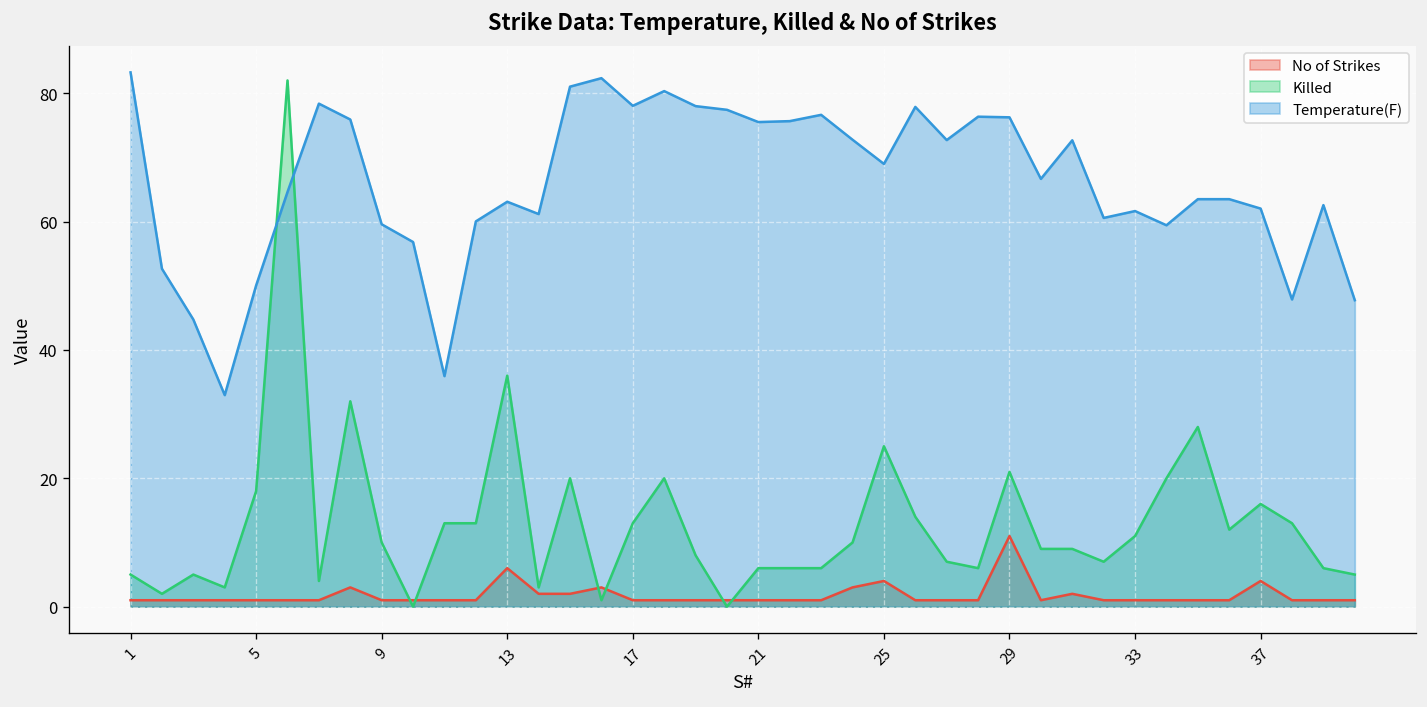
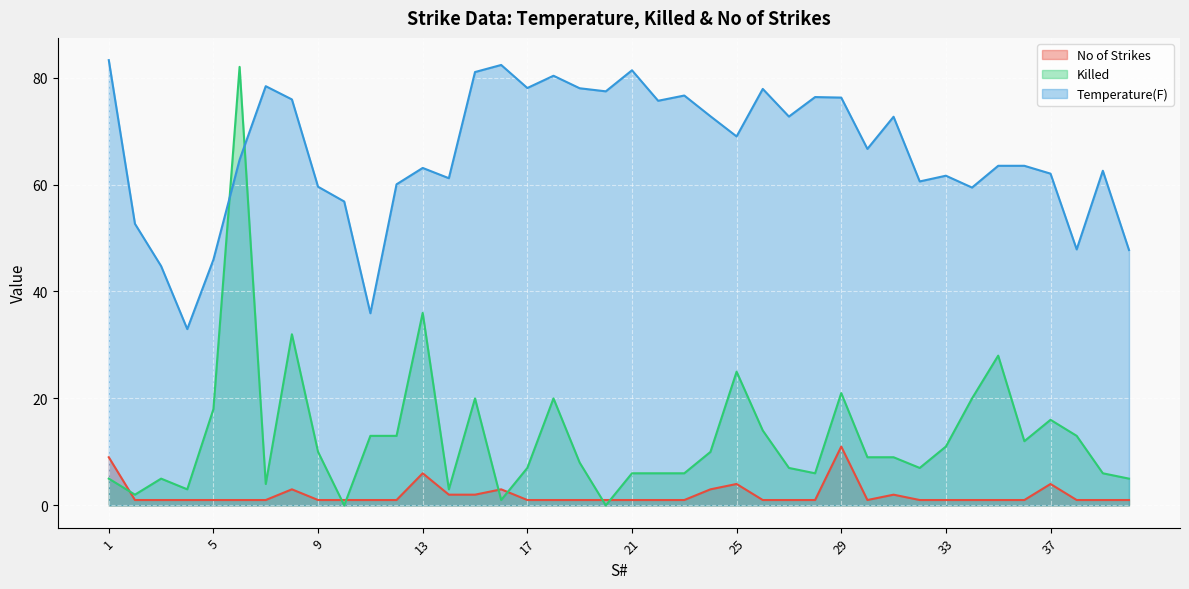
No of Strikes, 1: 1 -> 9
Temperature(F), 5: 50 -> 46
Killed, 17: 13 -> 7
Temperature(F), 21: 76 -> 81
